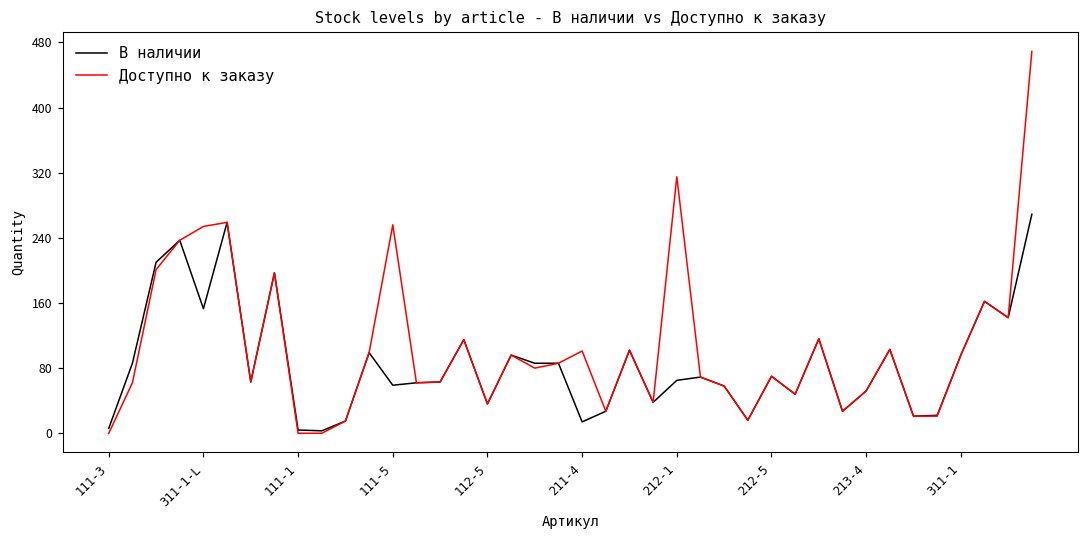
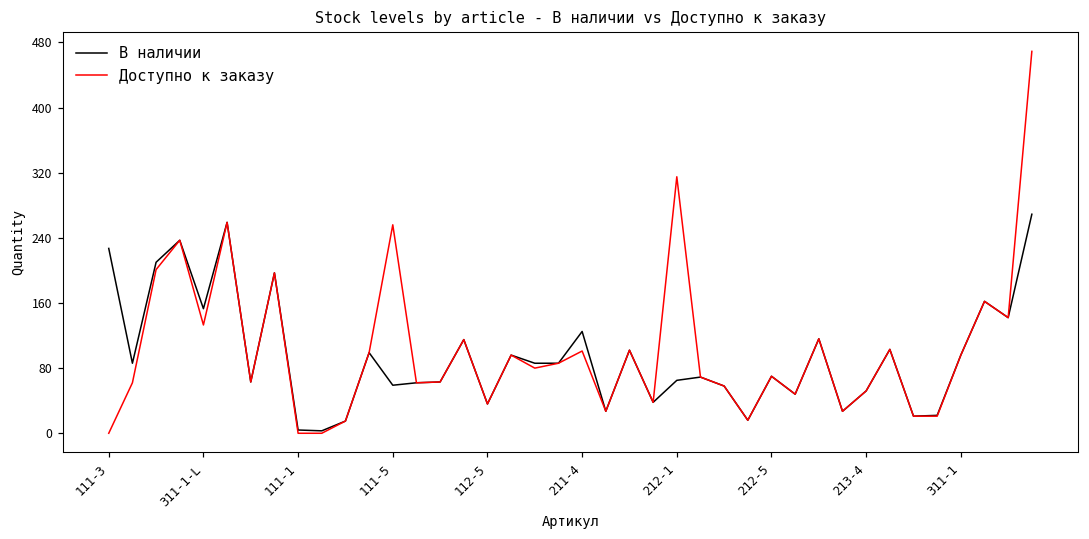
В наличии, 111-3: 10 -> 230
Доступно к заказу, 311-1-L: 250 -> 130
В наличии, 211-4: 10 -> 130
